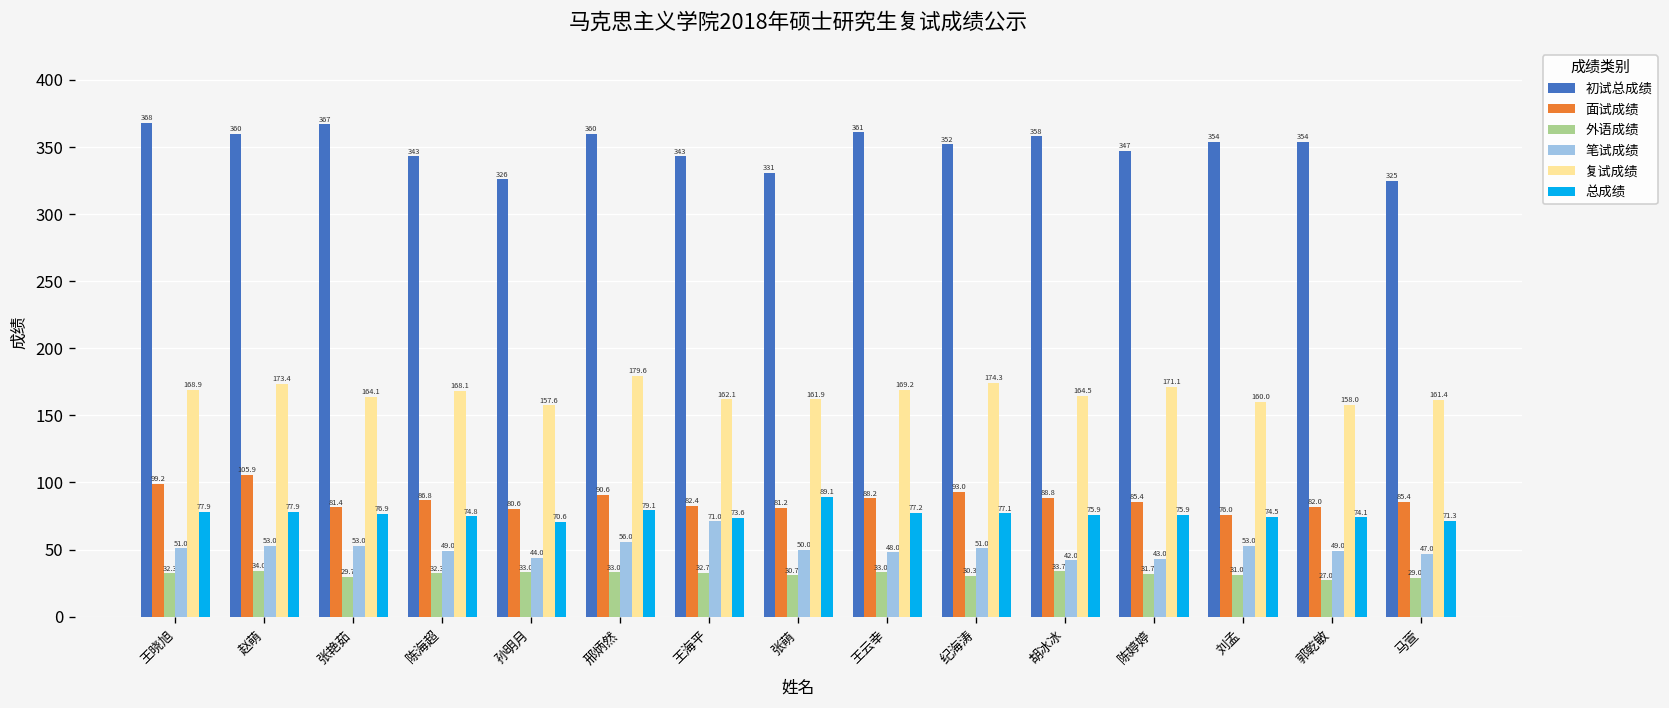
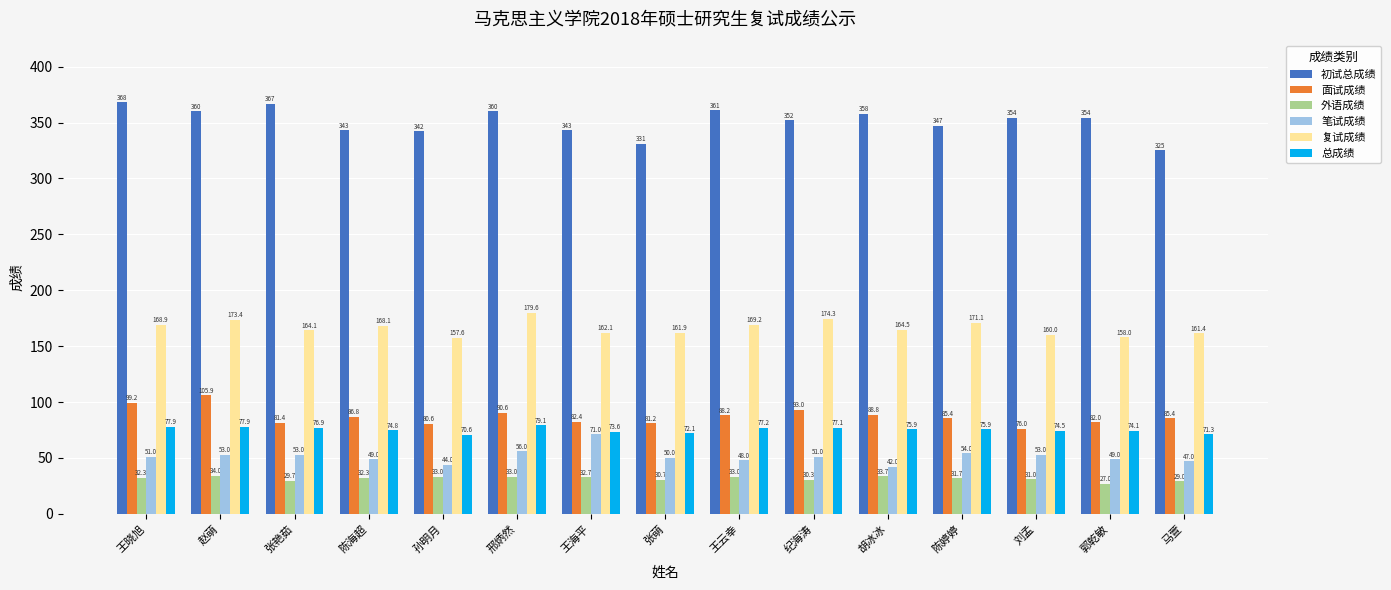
初试总成绩, 孙明月: 326 -> 342
总成绩, 张萌: 89.1 -> 72.1
笔试成绩, 陈婷婷: 43.0 -> 54.0
